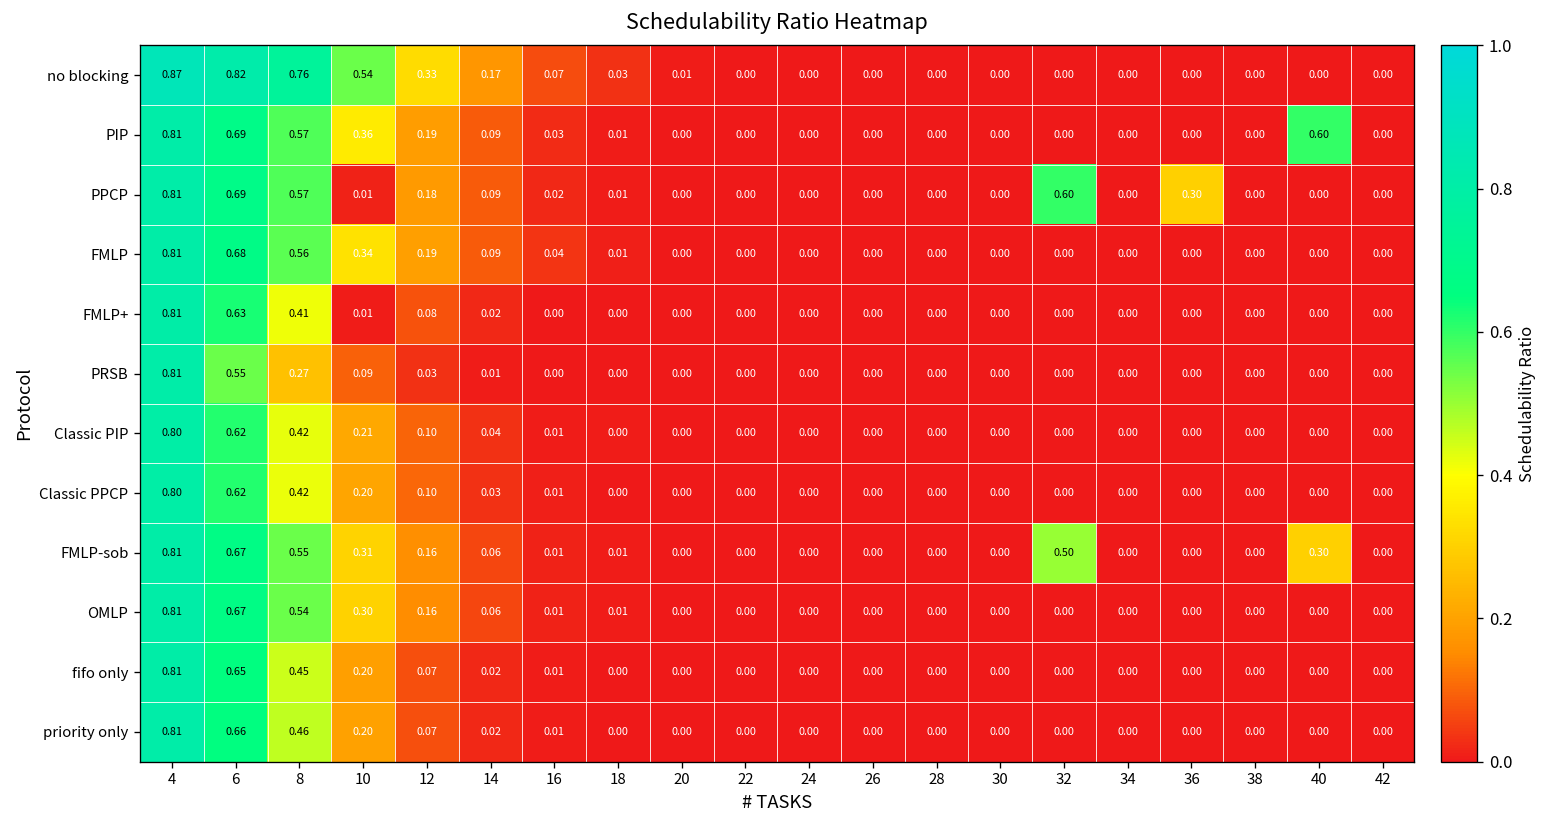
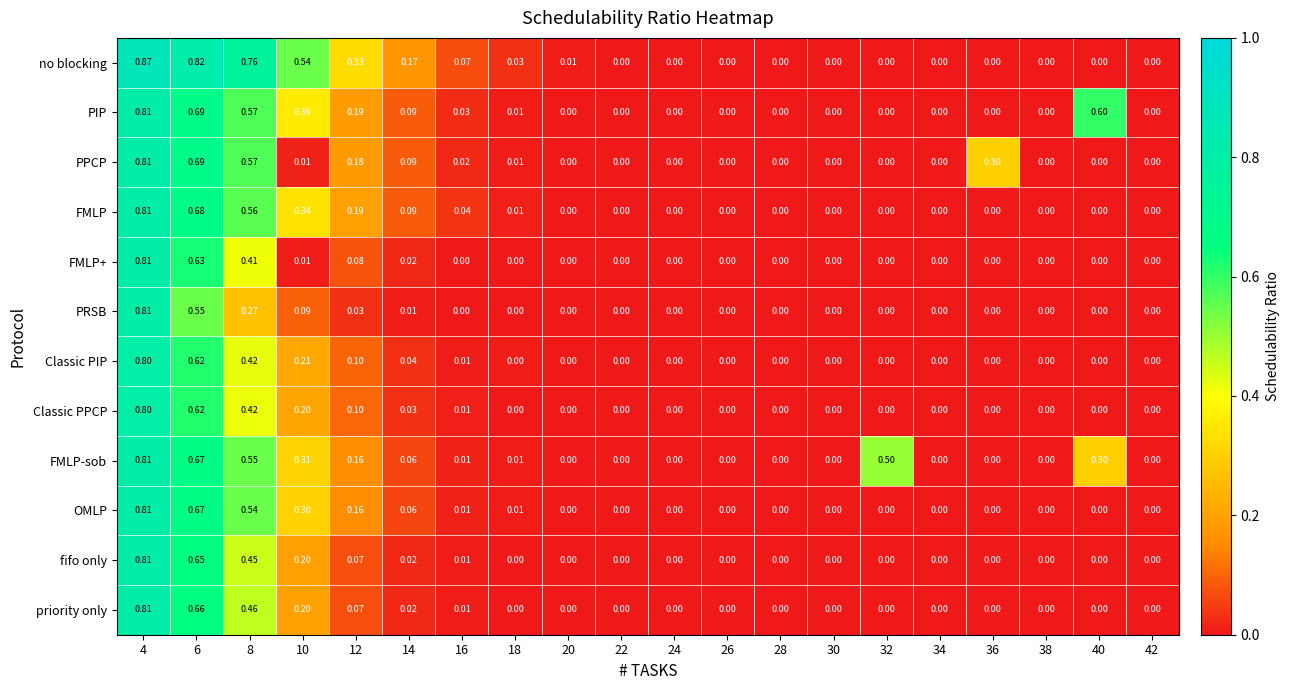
PPCP, 32: 0.60 -> 0.00
